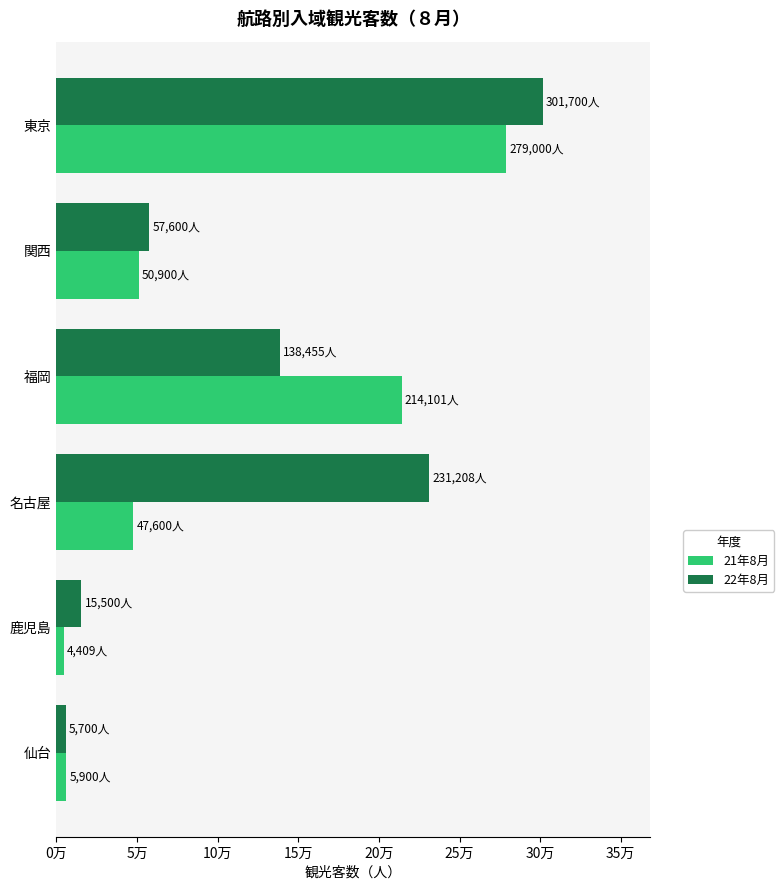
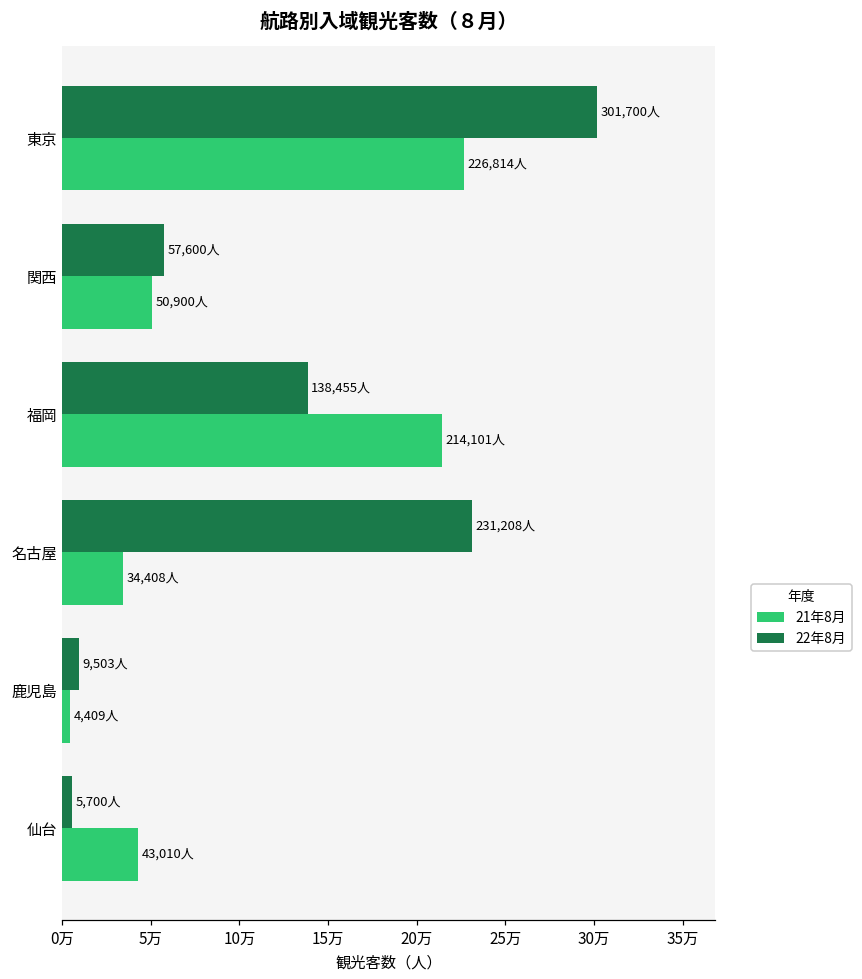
21年8月, 東京: 279,000人 -> 226,814人
21年8月, 名古屋: 47,600人 -> 34,408人
22年8月, 鹿児島: 15,500人 -> 9,503人
21年8月, 仙台: 5,900人 -> 43,010人
